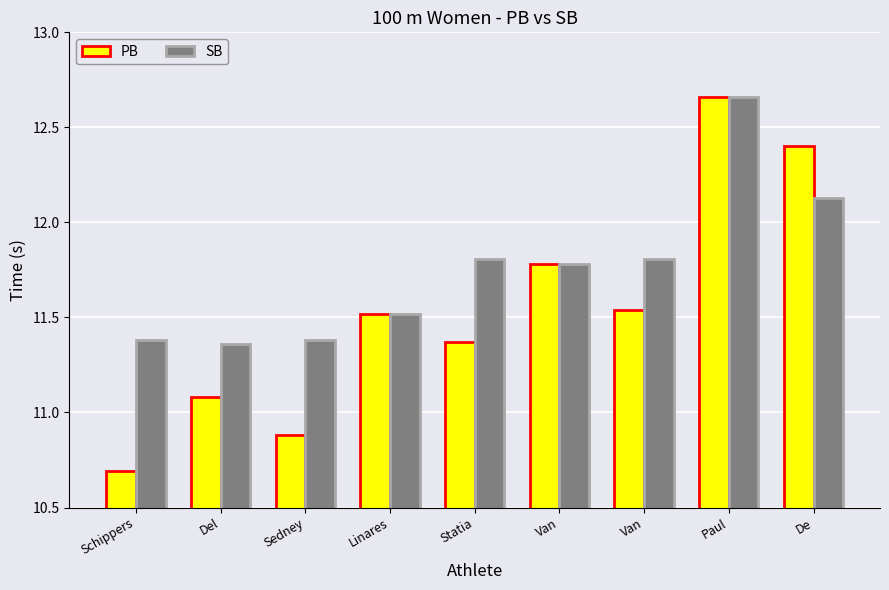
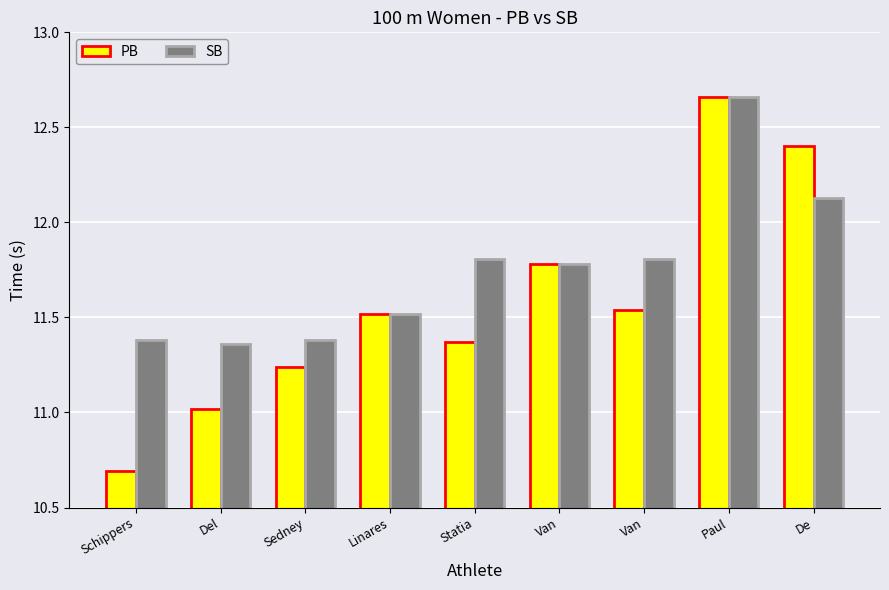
PB, Del: 11.08 -> 11.02
PB, Sedney: 10.88 -> 11.24
